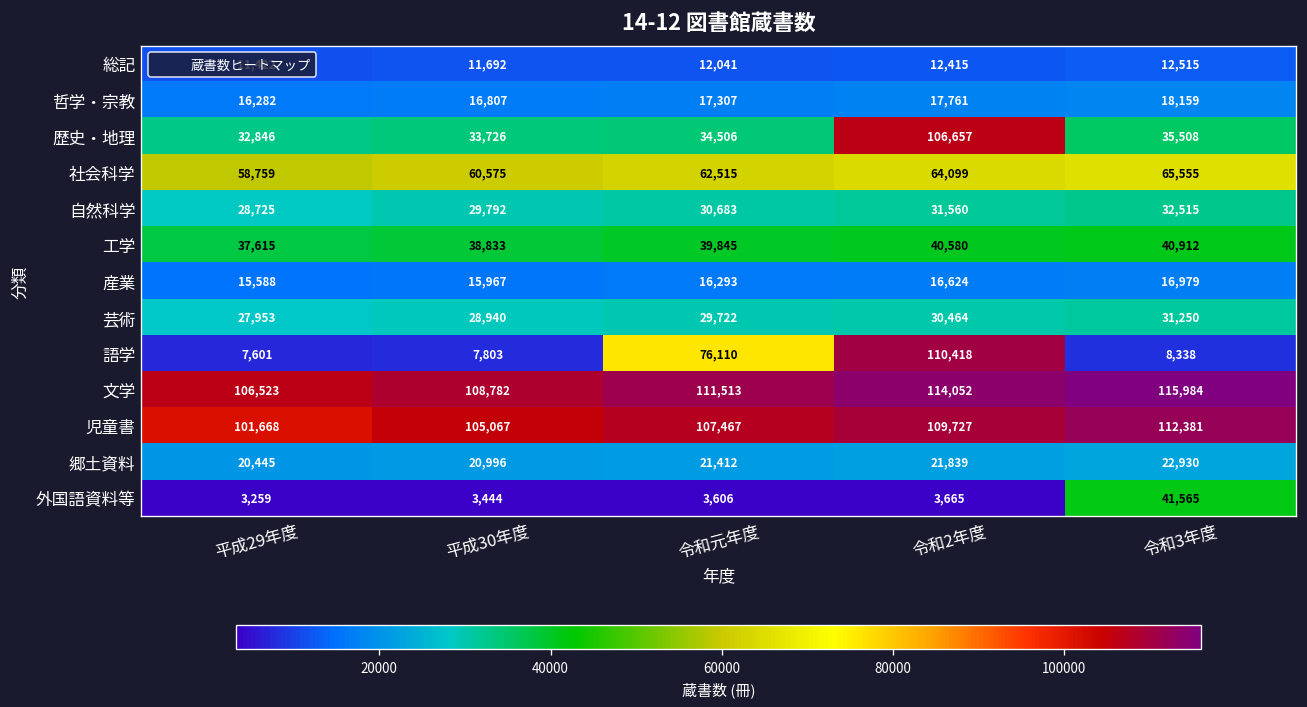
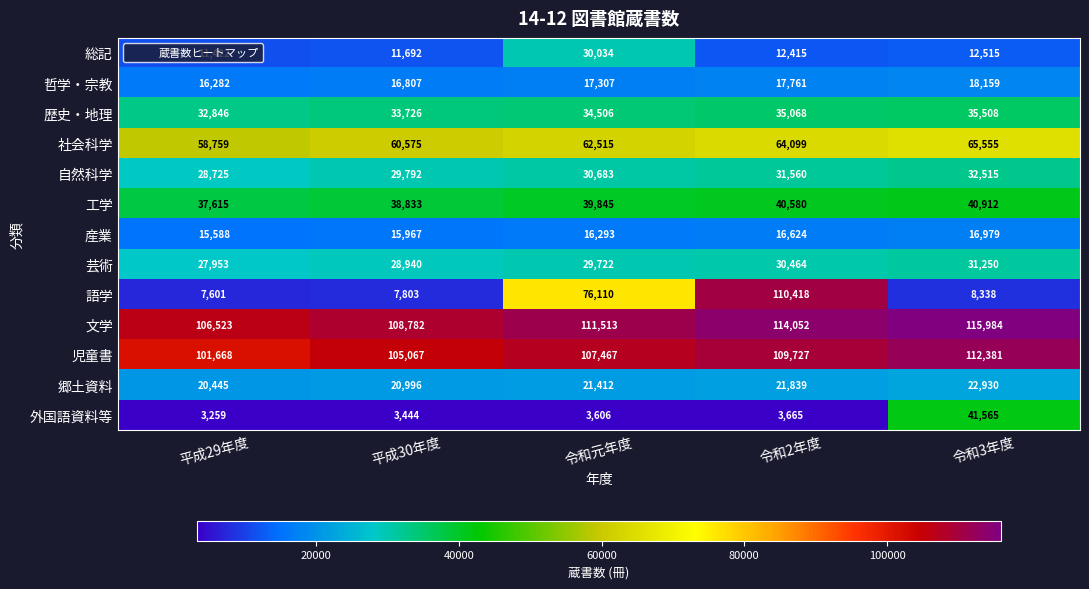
総記, 令和元年度: 12,041 -> 30,034
歴史・地理, 令和2年度: 106,657 -> 35,068
